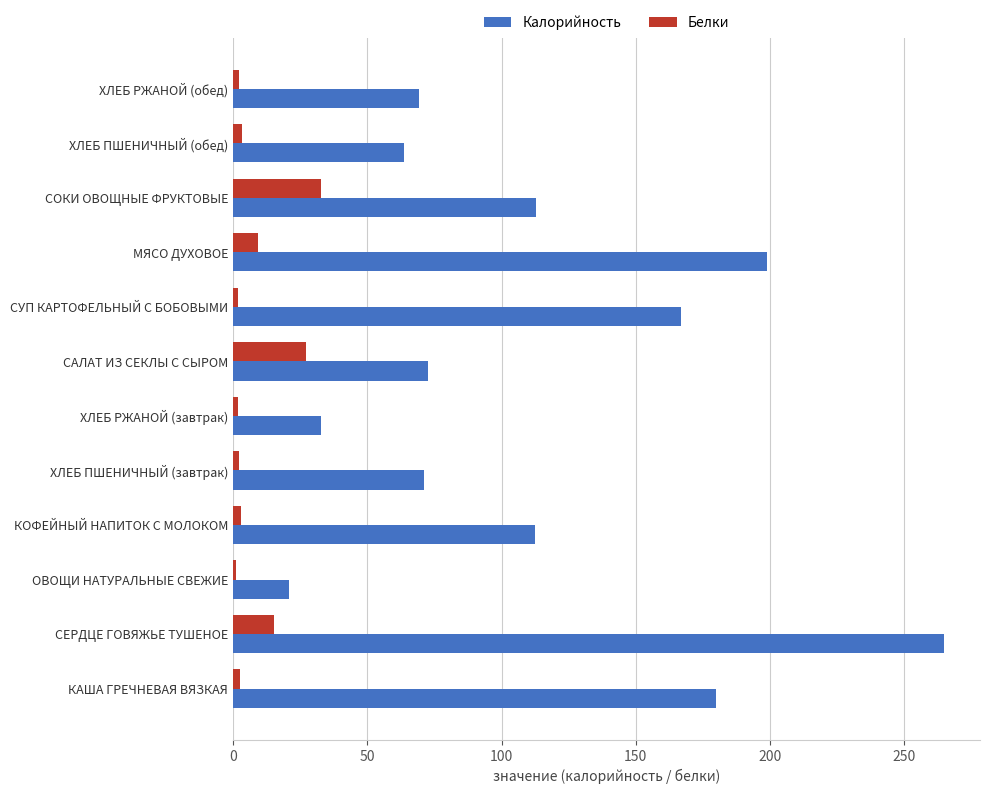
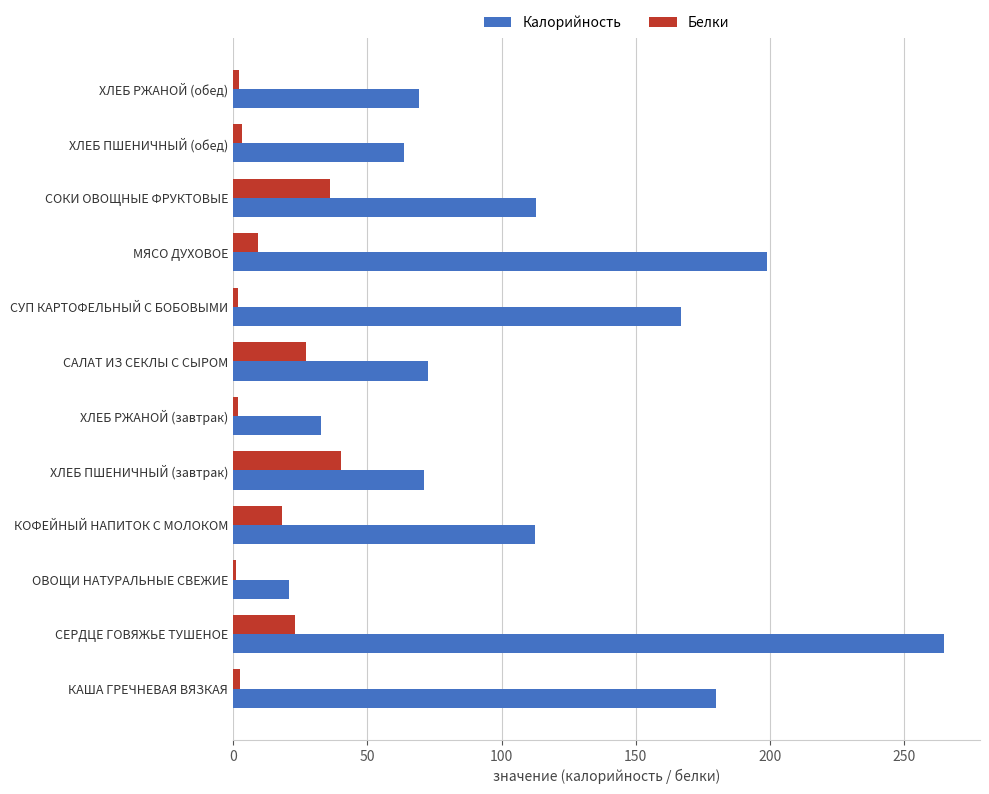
Белки, СОКИ ОВОЩНЫЕ ФРУКТОВЫЕ: 33 -> 36
Белки, ХЛЕБ ПШЕНИЧНЫЙ (завтрак): 2 -> 40
Белки, КОФЕЙНЫЙ НАПИТОК С МОЛОКОМ: 3 -> 18
Белки, СЕРДЦЕ ГОВЯЖЬЕ ТУШЕНОЕ: 15 -> 23
